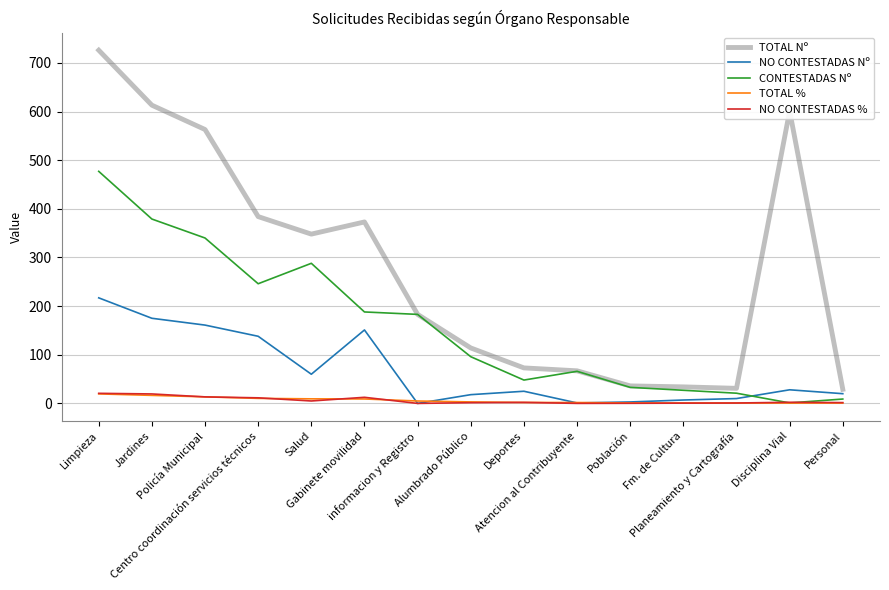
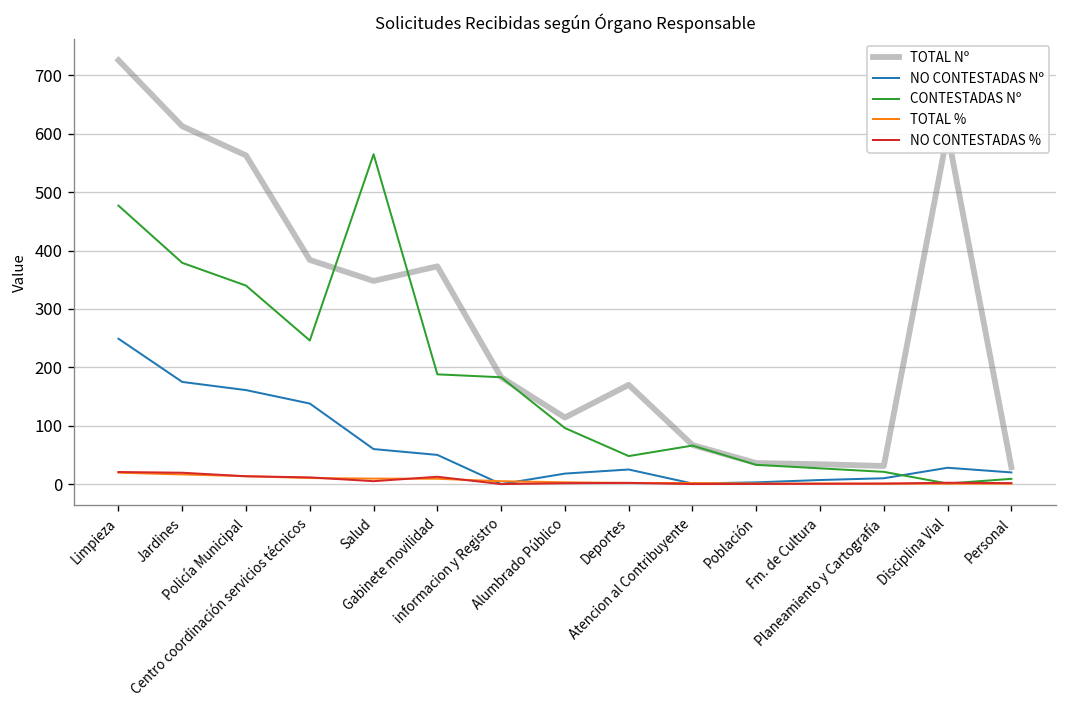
NO CONTESTADAS Nº, Limpieza: 220 -> 250
CONTESTADAS Nº, Salud: 290 -> 570
NO CONTESTADAS Nº, Gabinete movilidad: 150 -> 50
TOTAL Nº, Deportes: 70 -> 170
